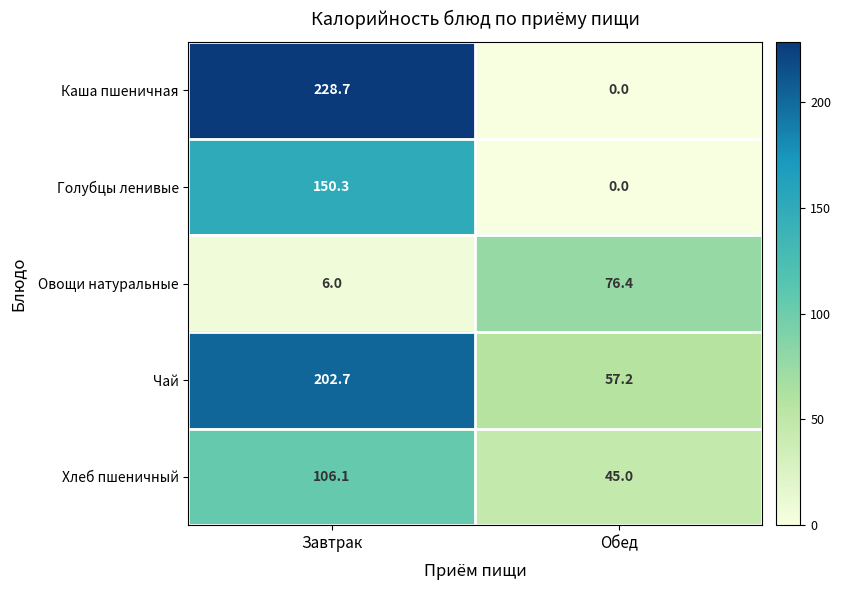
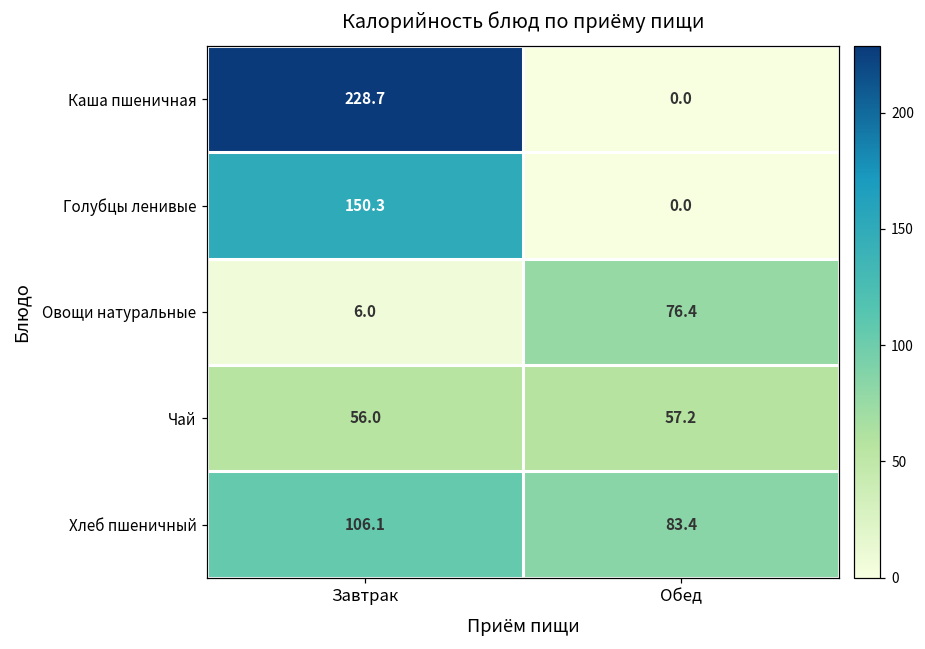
Чай, Завтрак: 202.7 -> 56.0
Хлеб пшеничный, Обед: 45.0 -> 83.4
